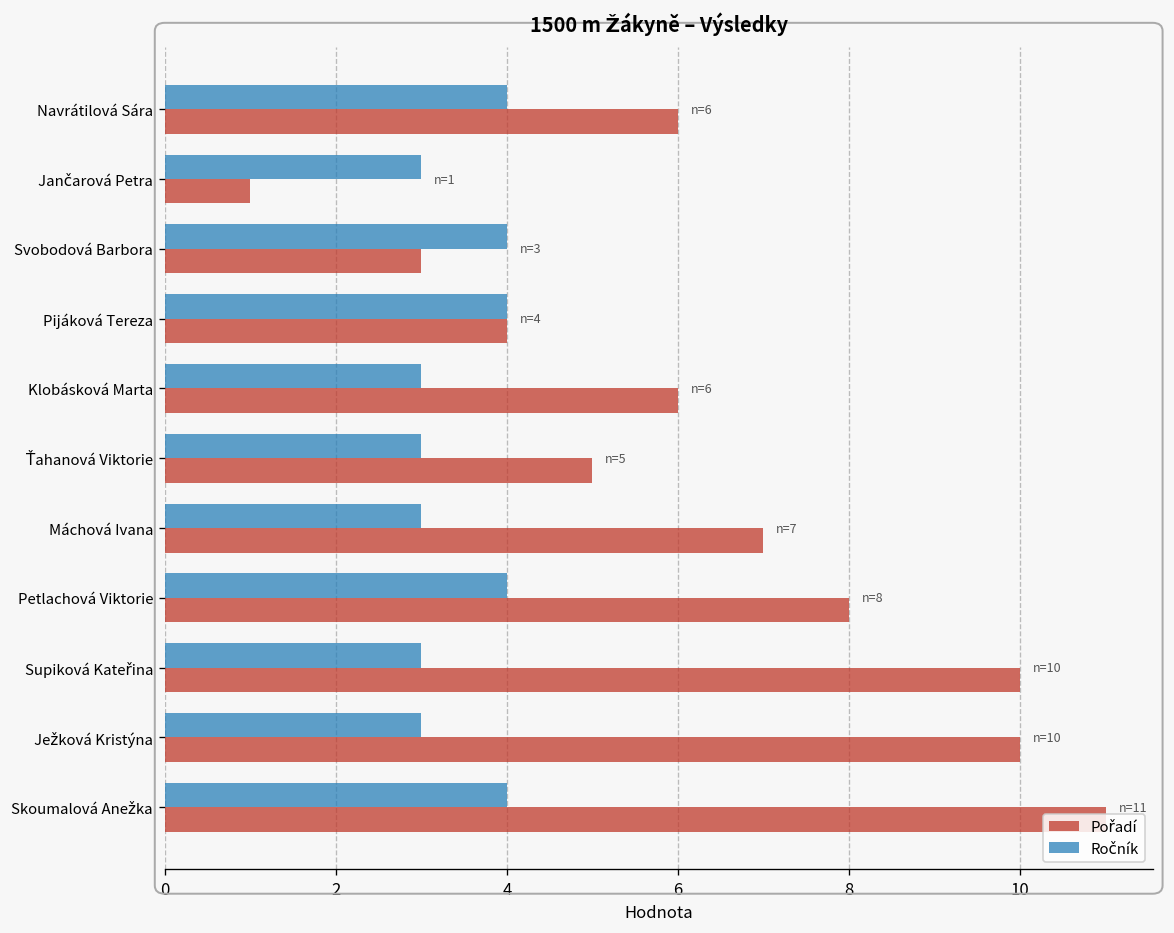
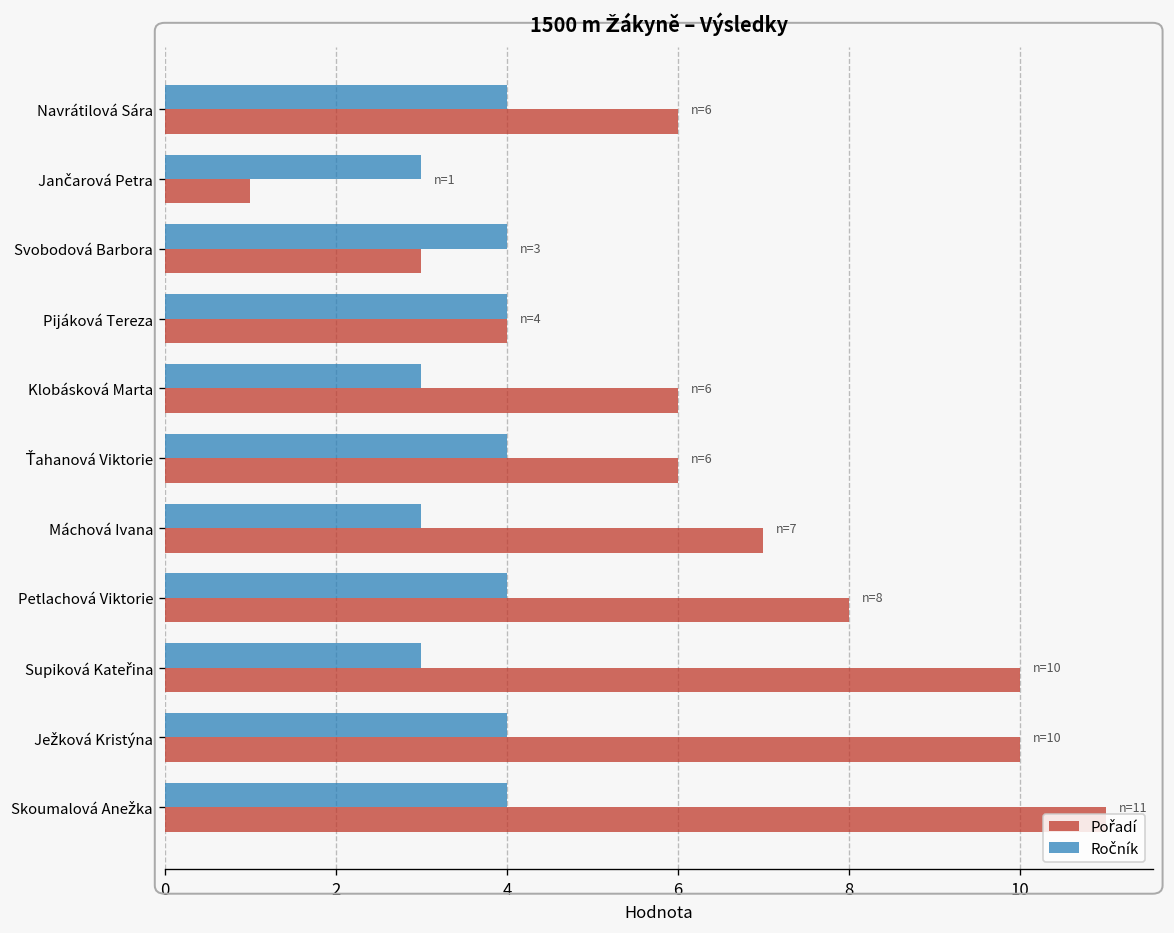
Ročník, Ťahanová Viktorie: 3 -> 4
Pořadí, Ťahanová Viktorie: 5 -> 6
Ročník, Ježková Kristýna: 3 -> 4
